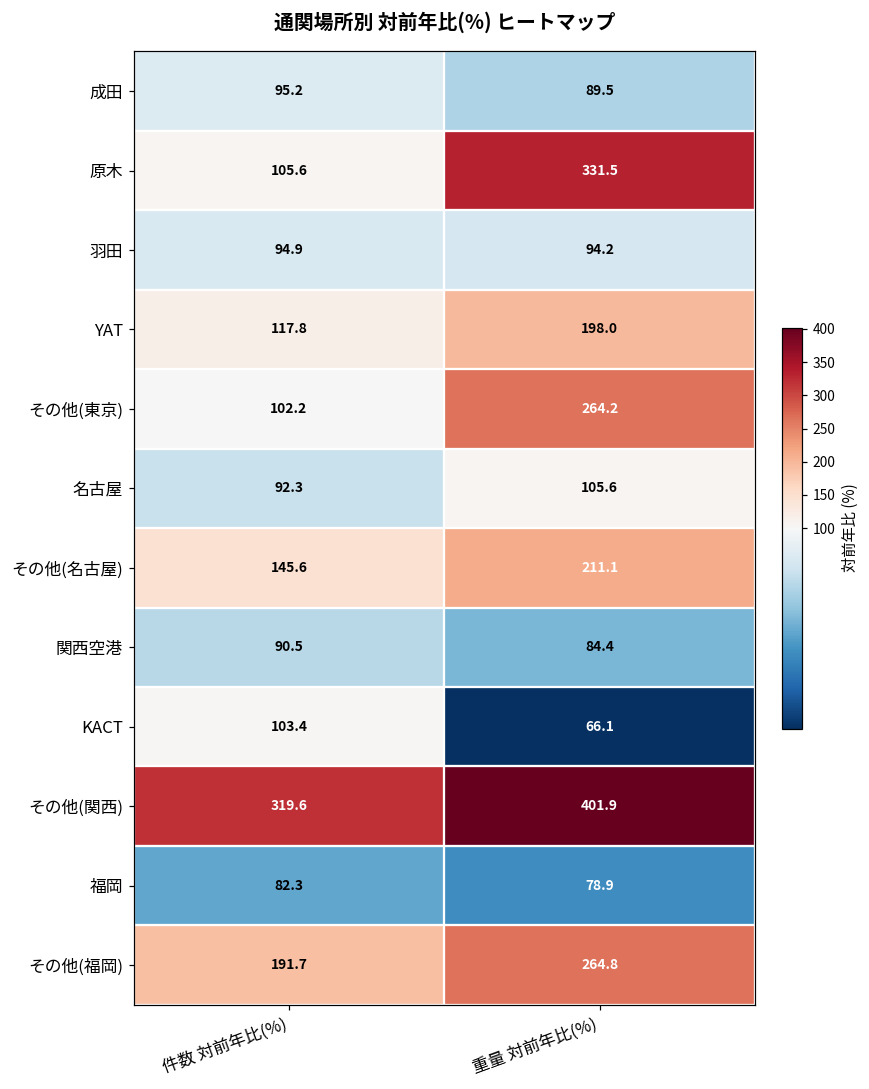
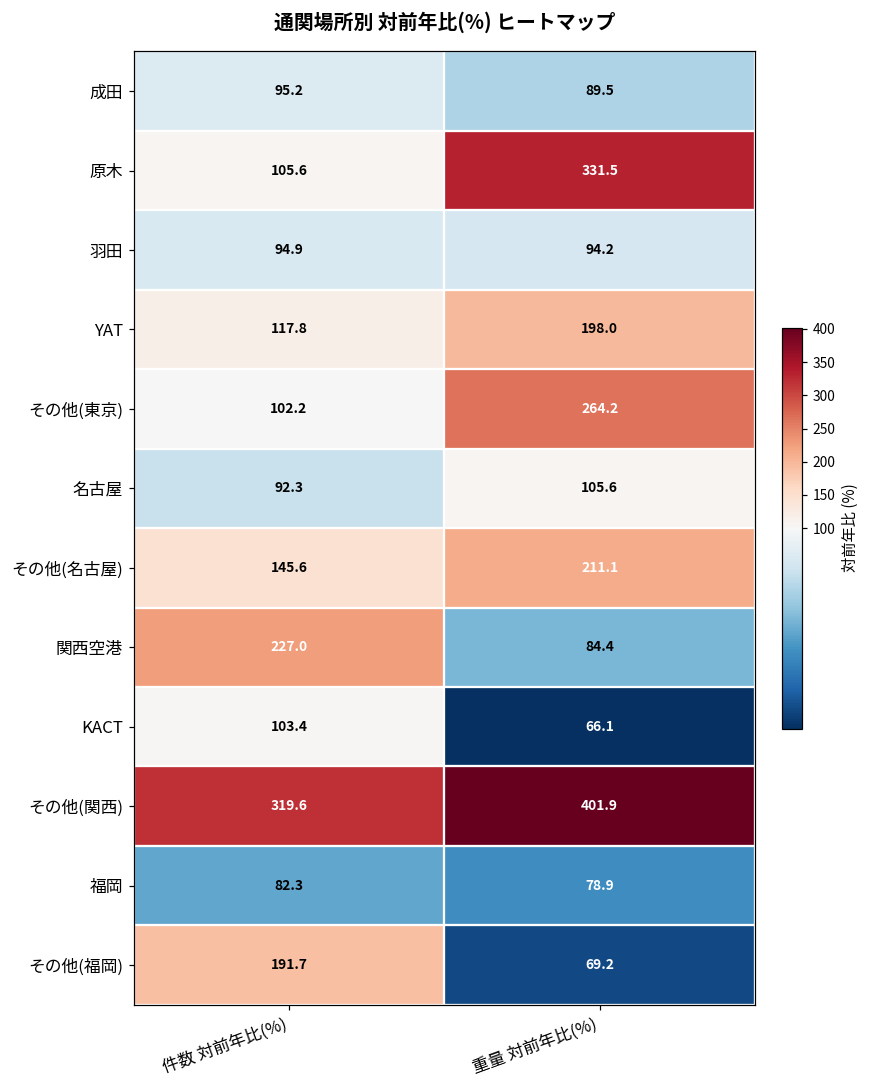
関西空港, 件数 対前年比(%): 90.5 -> 227.0
その他(福岡), 重量 対前年比(%): 264.8 -> 69.2
